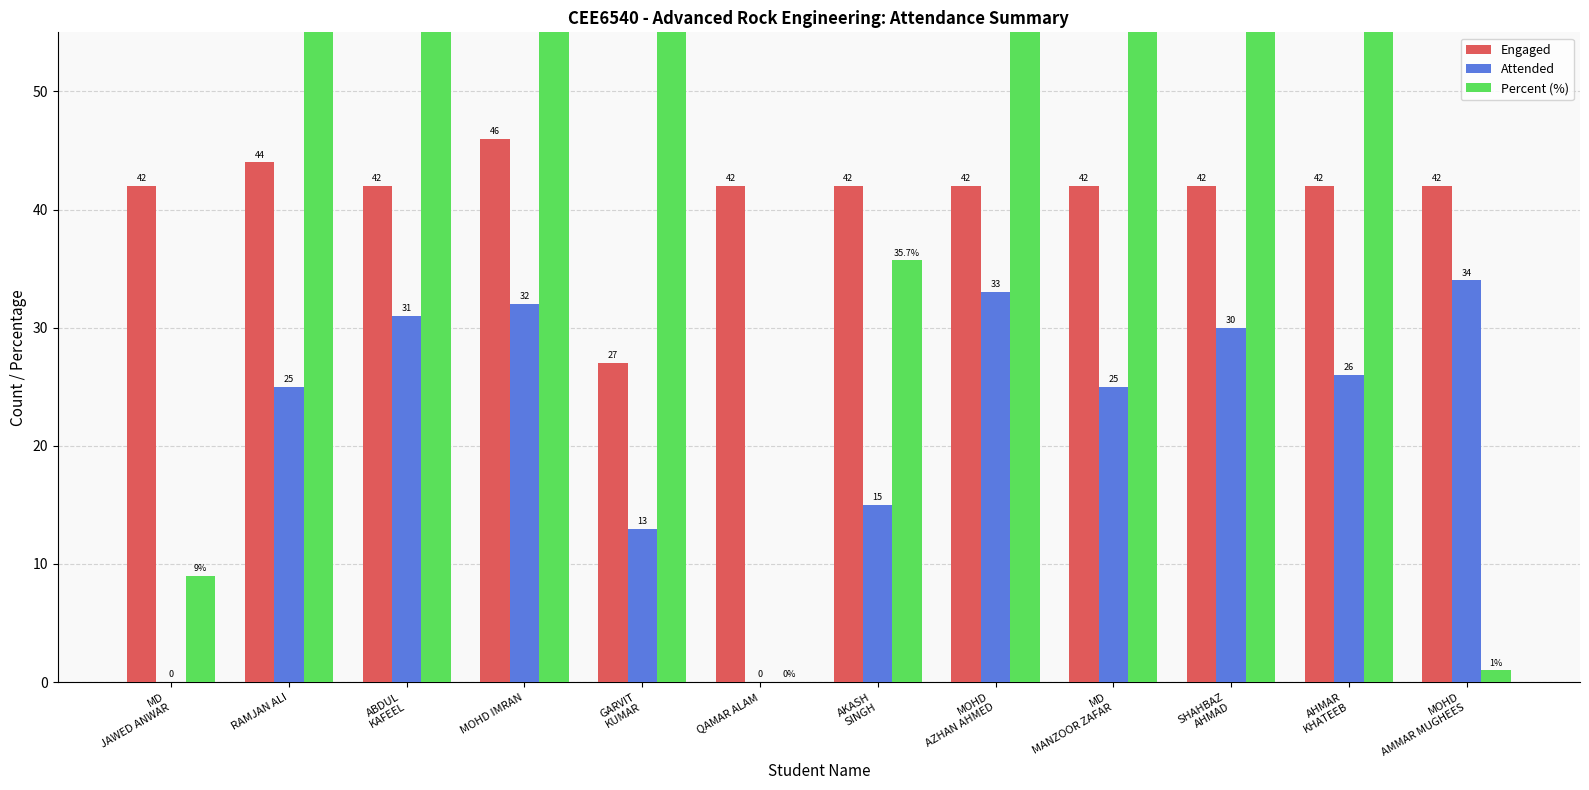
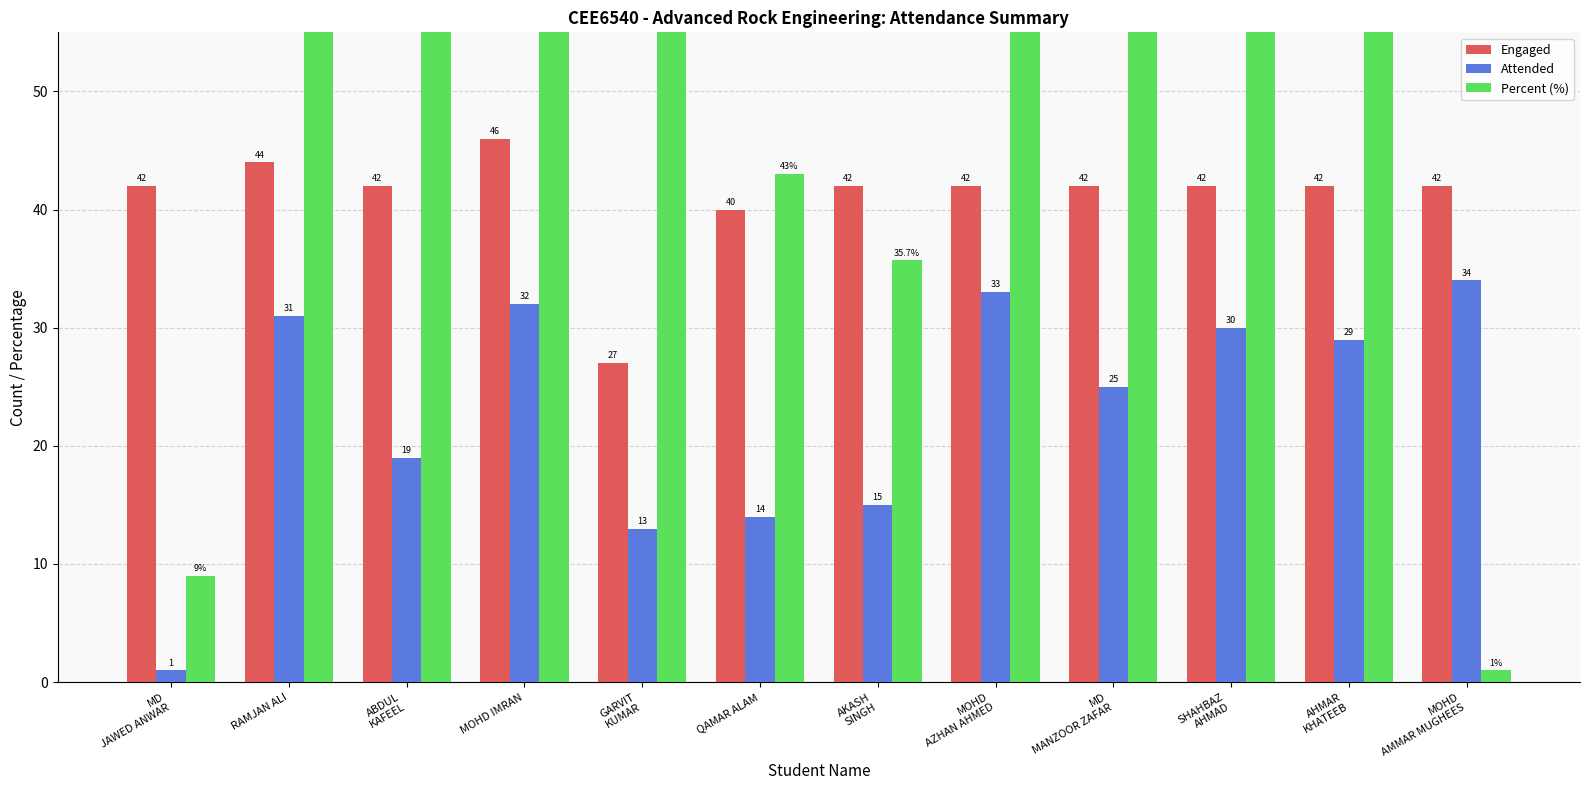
Attended, MD JAWED ANWAR: 0 -> 1
Attended, RAMJAN ALI: 25 -> 31
Attended, ABDUL KAFEEL: 31 -> 19
Engaged, QAMAR ALAM: 42 -> 40
Attended, QAMAR ALAM: 0 -> 14
Percent (%), QAMAR ALAM: 0% -> 43%
Attended, AHMAR KHATEEB: 26 -> 29
